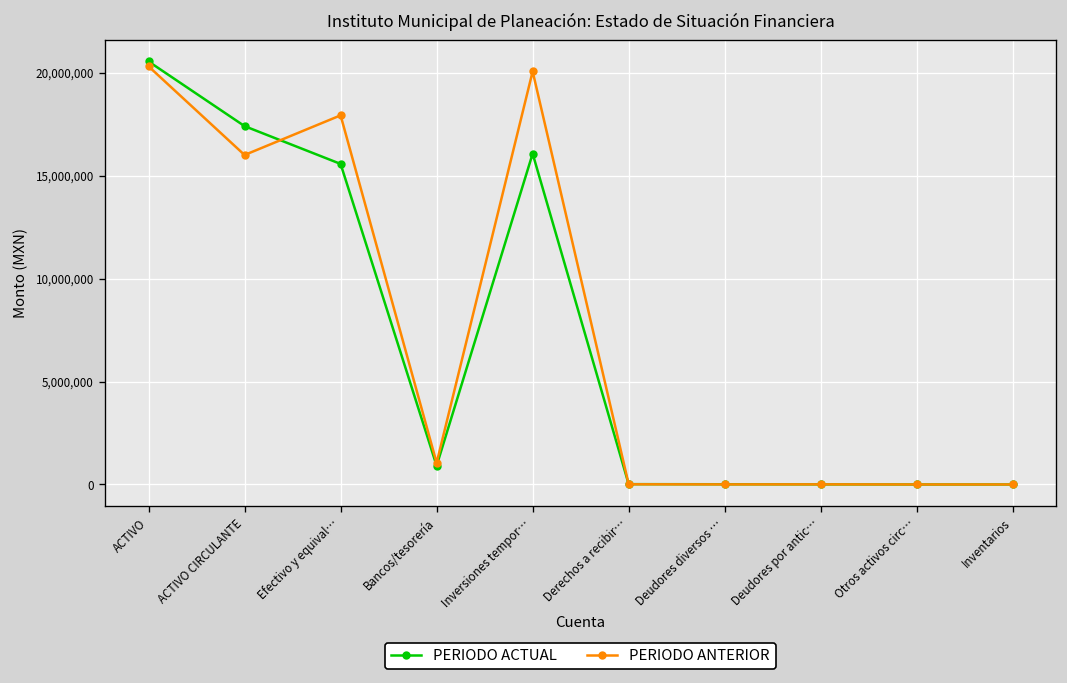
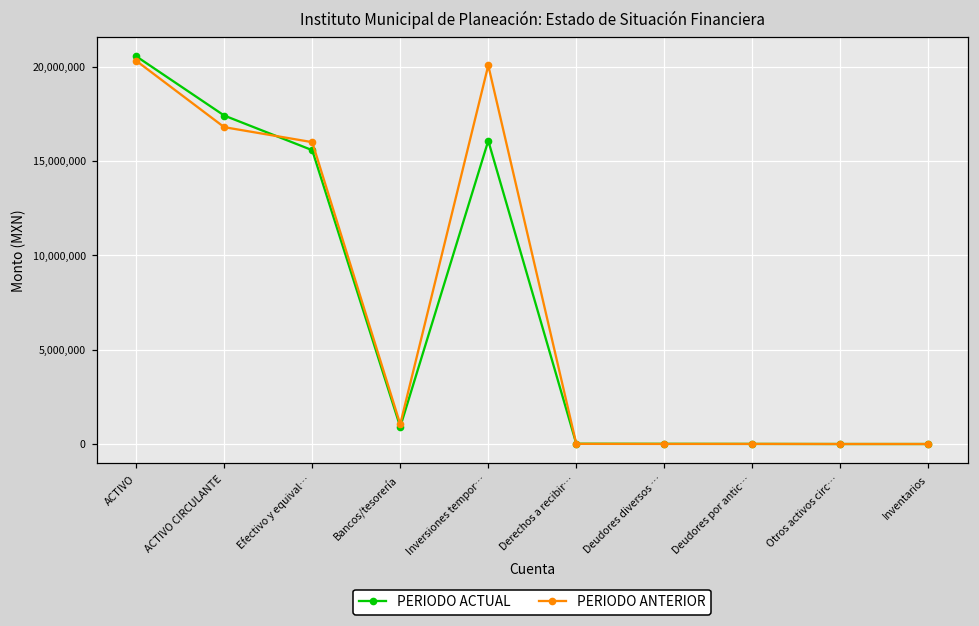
PERIODO ANTERIOR, ACTIVO CIRCULANTE: 16,000,000 -> 16,800,000
PERIODO ANTERIOR, Efectivo y equival…: 17,900,000 -> 16,000,000
